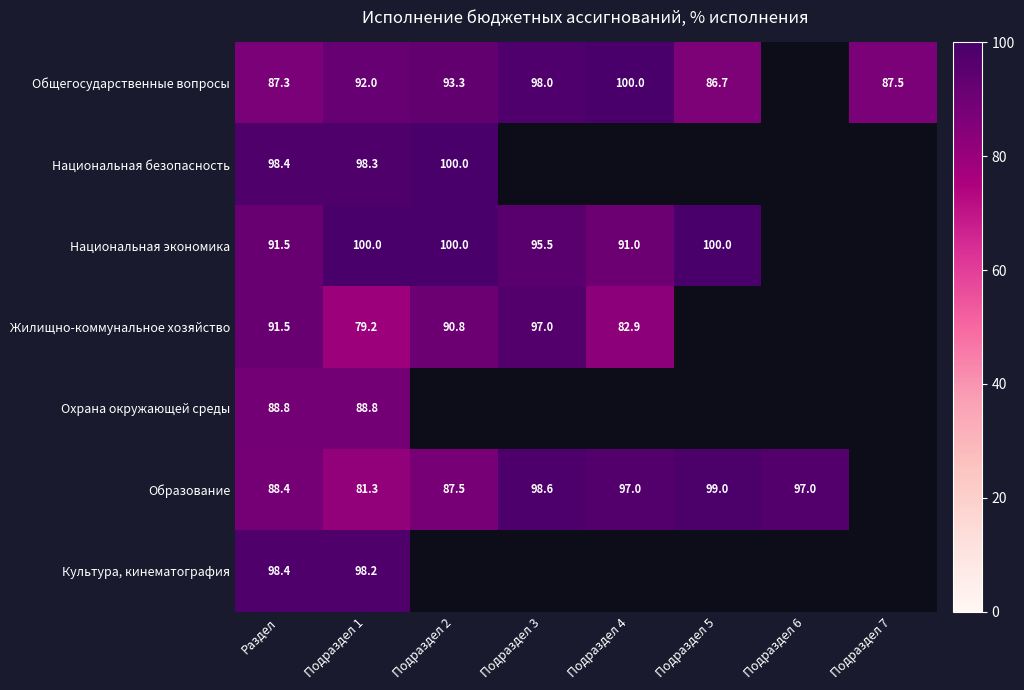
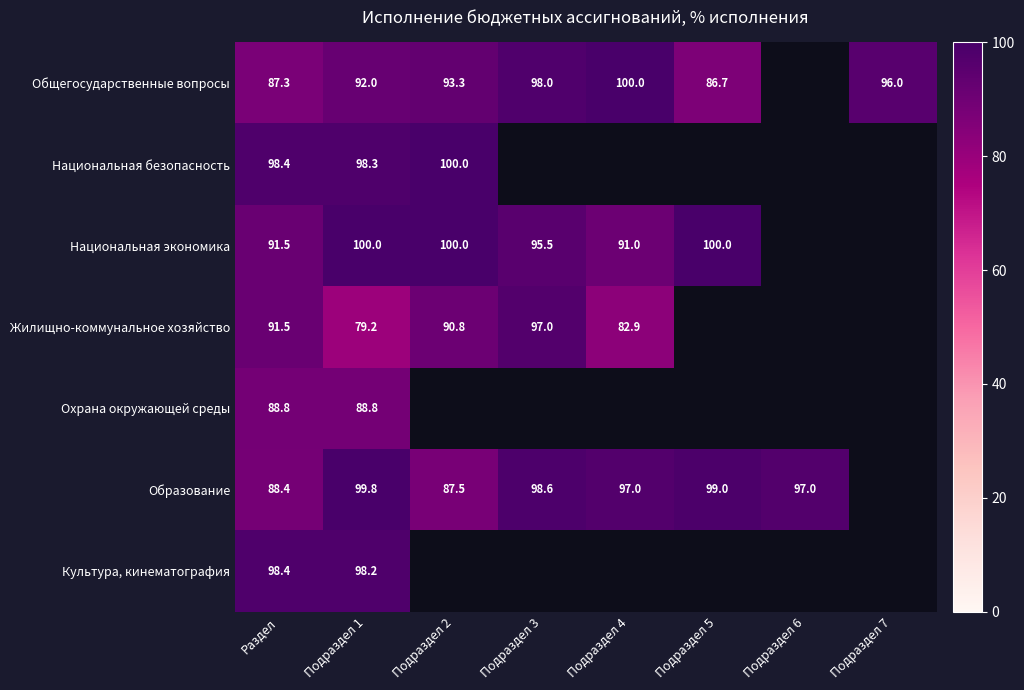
Общегосударственные вопросы, Подраздел 7: 87.5 -> 96.0
Образование, Подраздел 1: 81.3 -> 99.8
